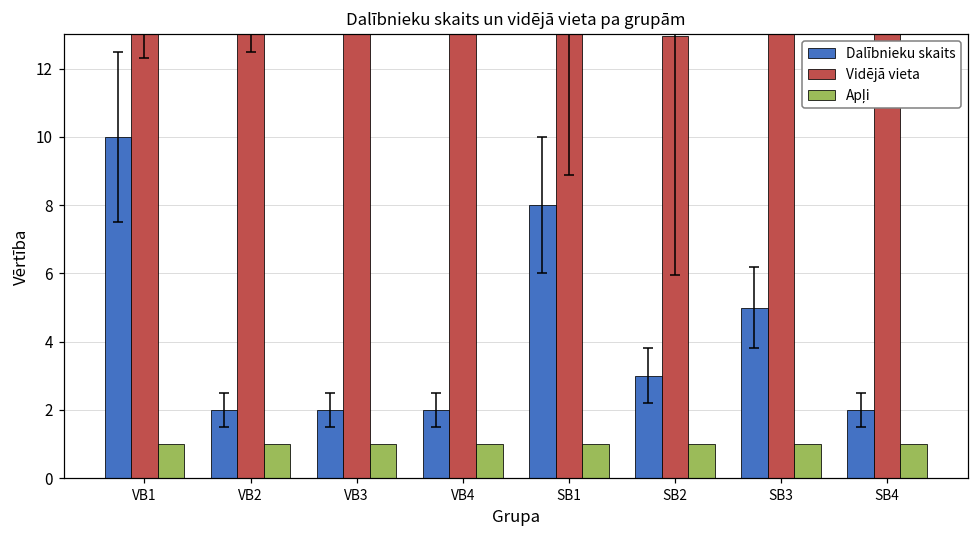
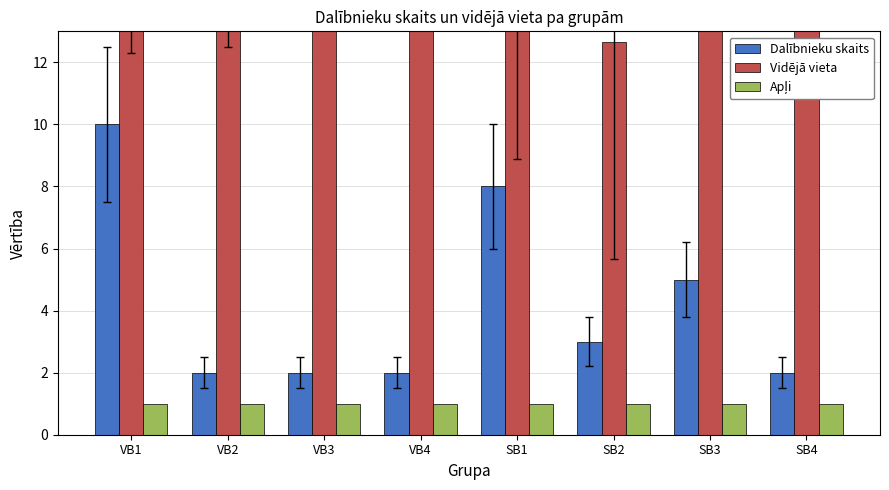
Vidējā vieta, SB2: 13.0 -> 12.7
